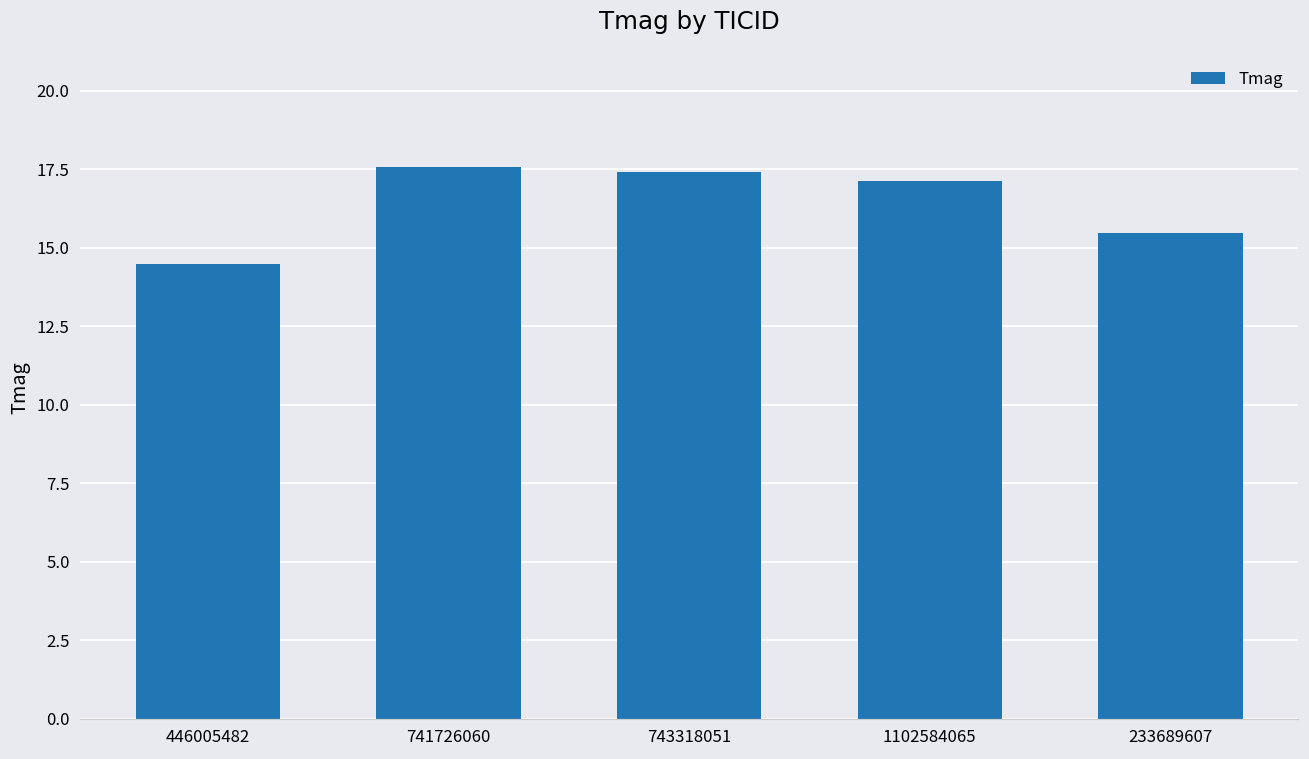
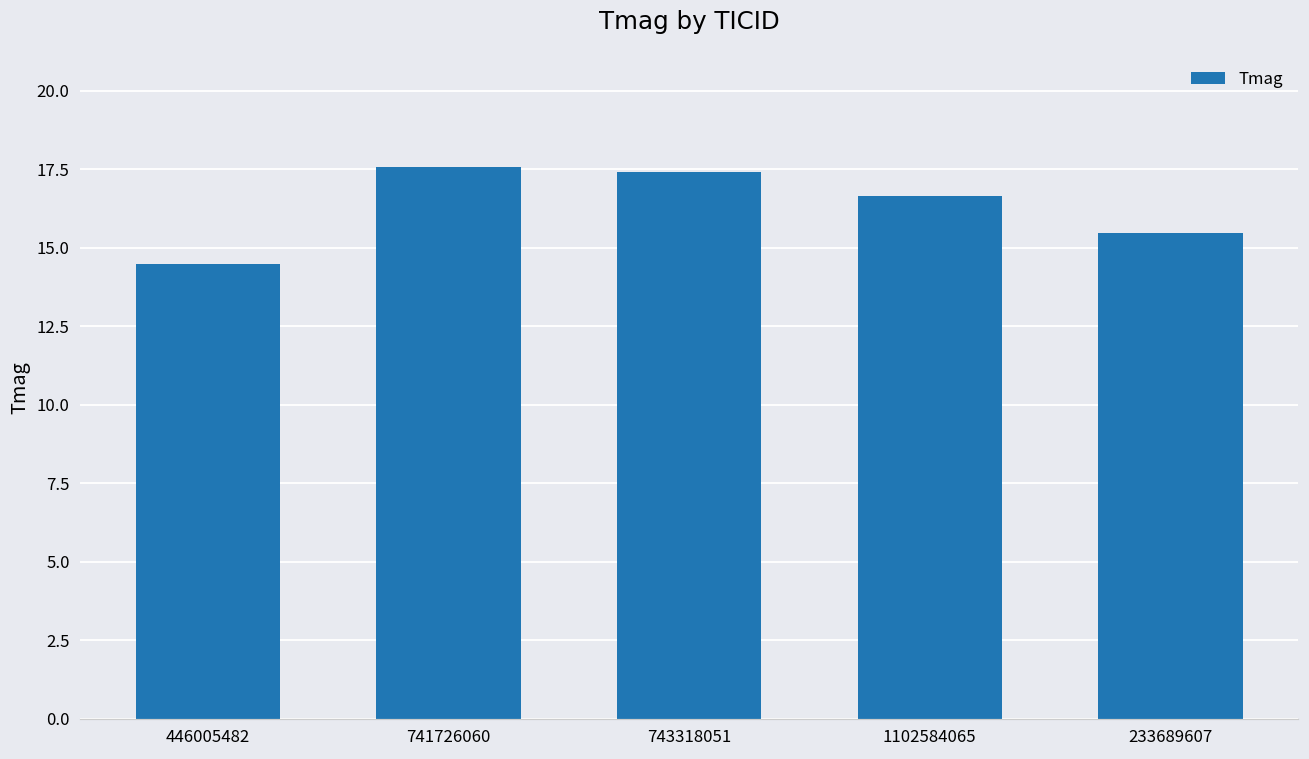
1102584065: 17.1 -> 16.6
